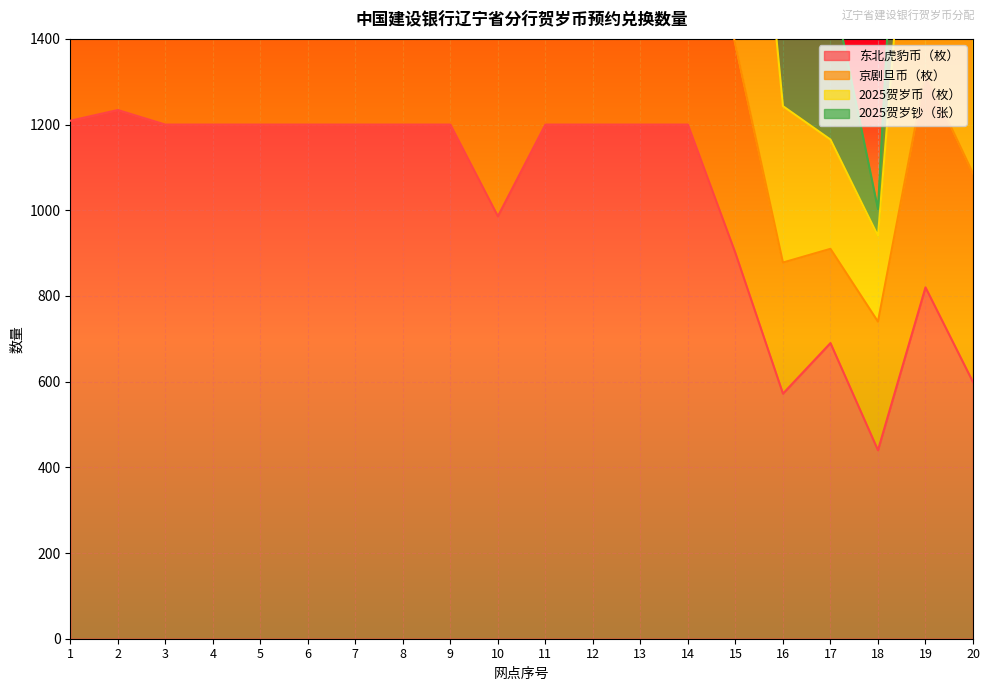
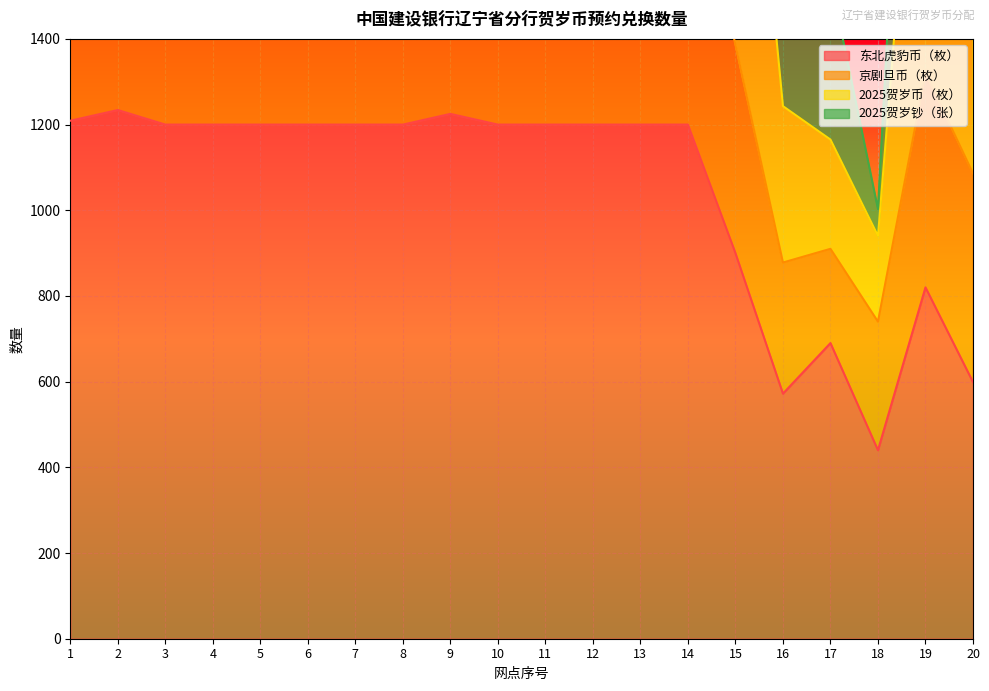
东北虎豹币（枚）, 9: 1200 -> 1230
东北虎豹币（枚）, 10: 990 -> 1200
